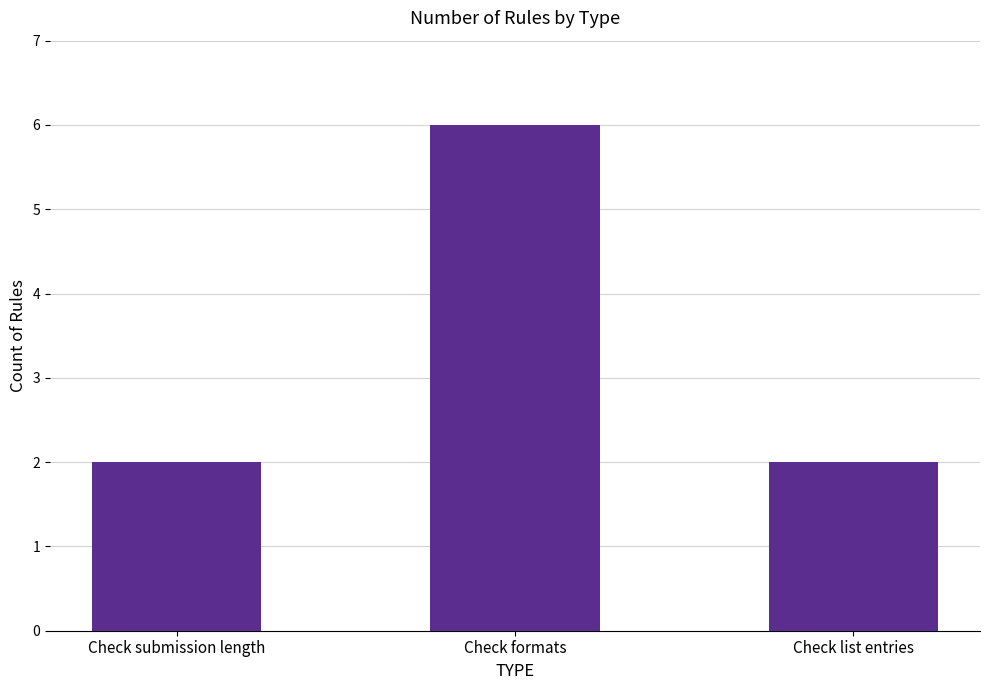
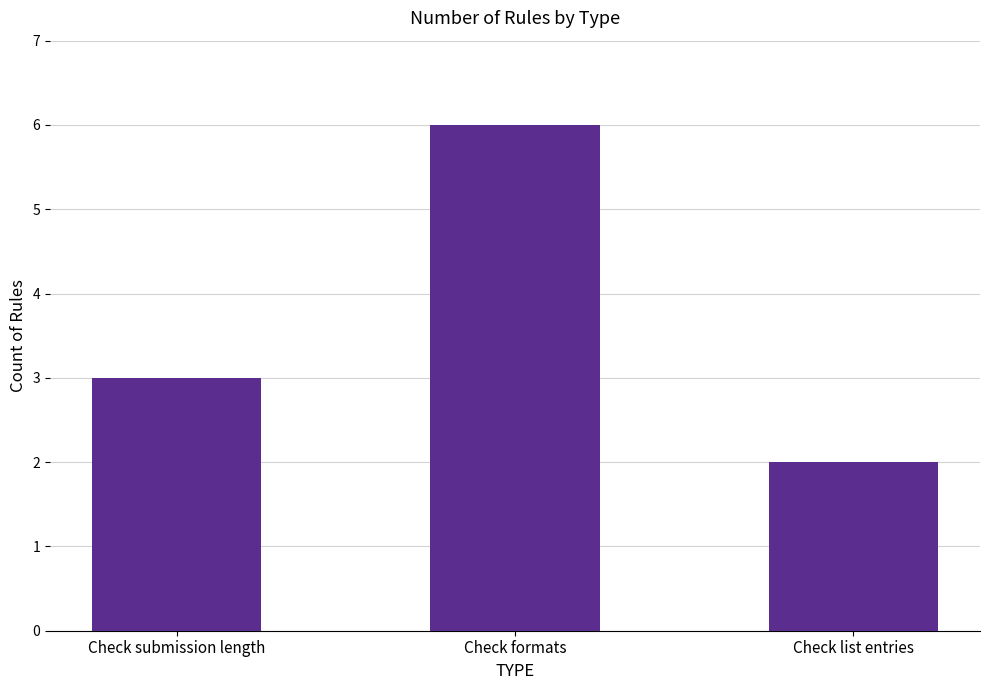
Check submission length: 2 -> 3
